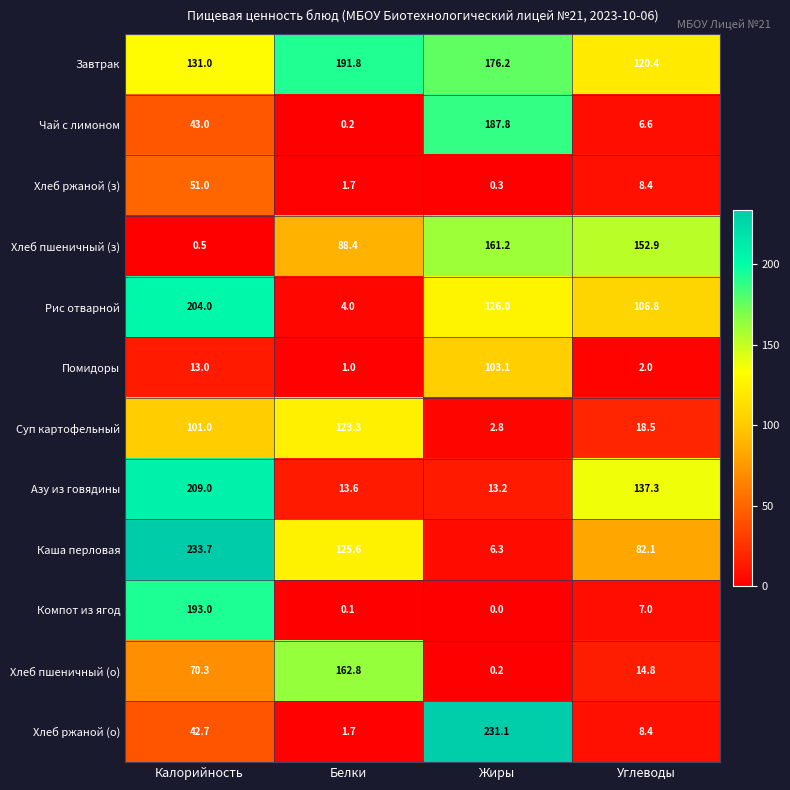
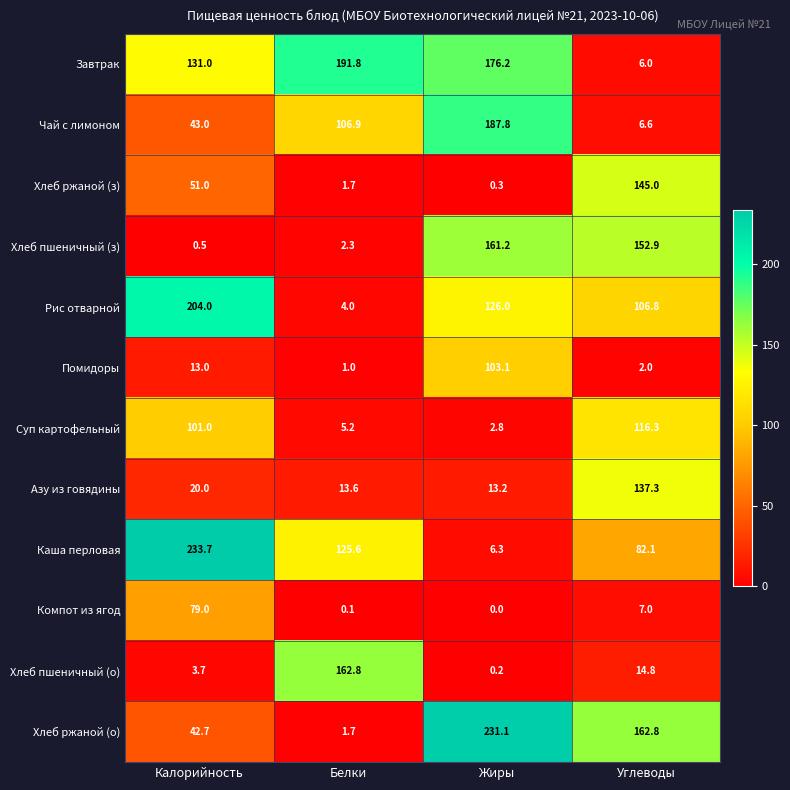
Завтрак, Углеводы: 120.4 -> 6.0
Чай с лимоном, Белки: 0.2 -> 106.9
Хлеб ржаной (з), Углеводы: 8.4 -> 145.0
Хлеб пшеничный (з), Белки: 88.4 -> 2.3
Суп картофельный, Белки: 123.3 -> 5.2
Суп картофельный, Углеводы: 18.5 -> 116.3
Азу из говядины, Калорийность: 209.0 -> 20.0
Компот из ягод, Калорийность: 193.0 -> 79.0
Хлеб пшеничный (о), Калорийность: 70.3 -> 3.7
Хлеб ржаной (о), Углеводы: 8.4 -> 162.8
